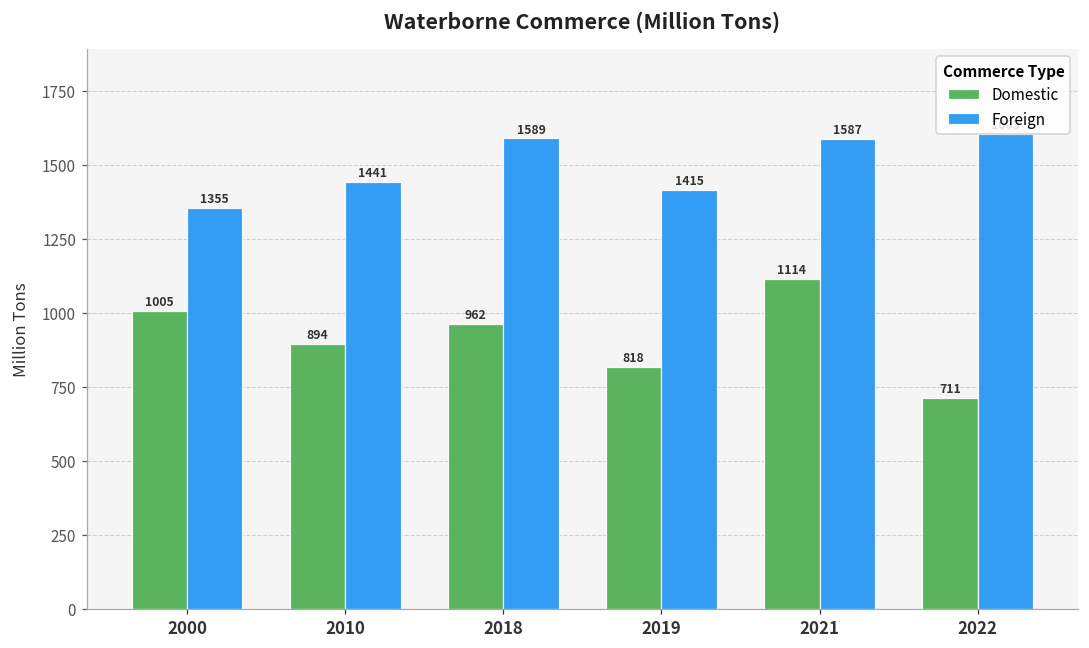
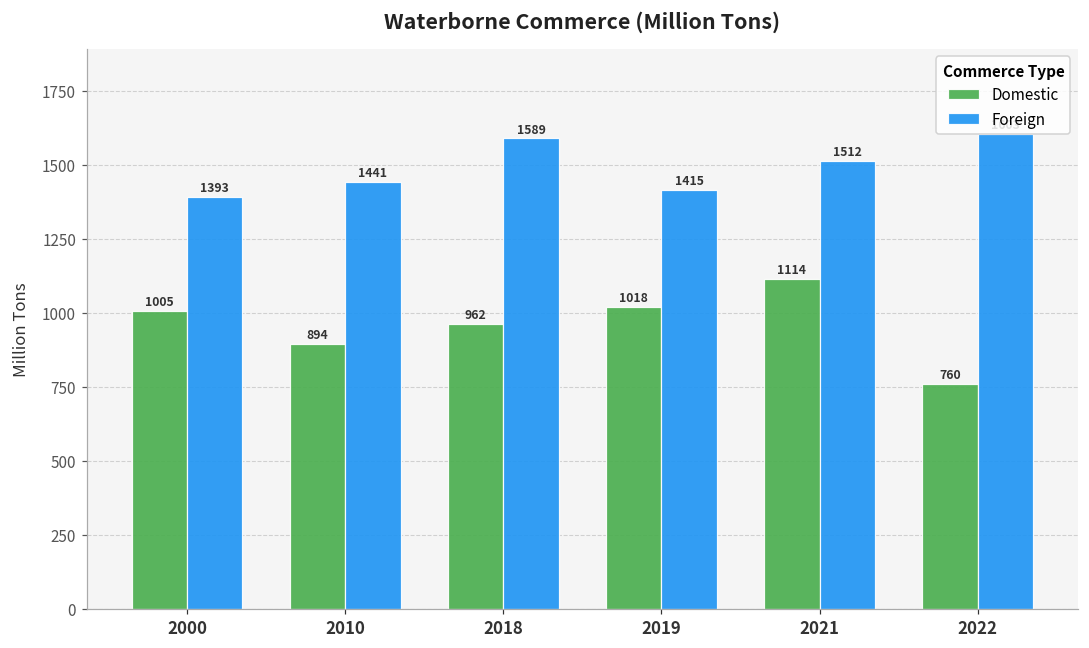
Foreign, 2000: 1355 -> 1393
Domestic, 2019: 818 -> 1018
Foreign, 2021: 1587 -> 1512
Domestic, 2022: 711 -> 760
